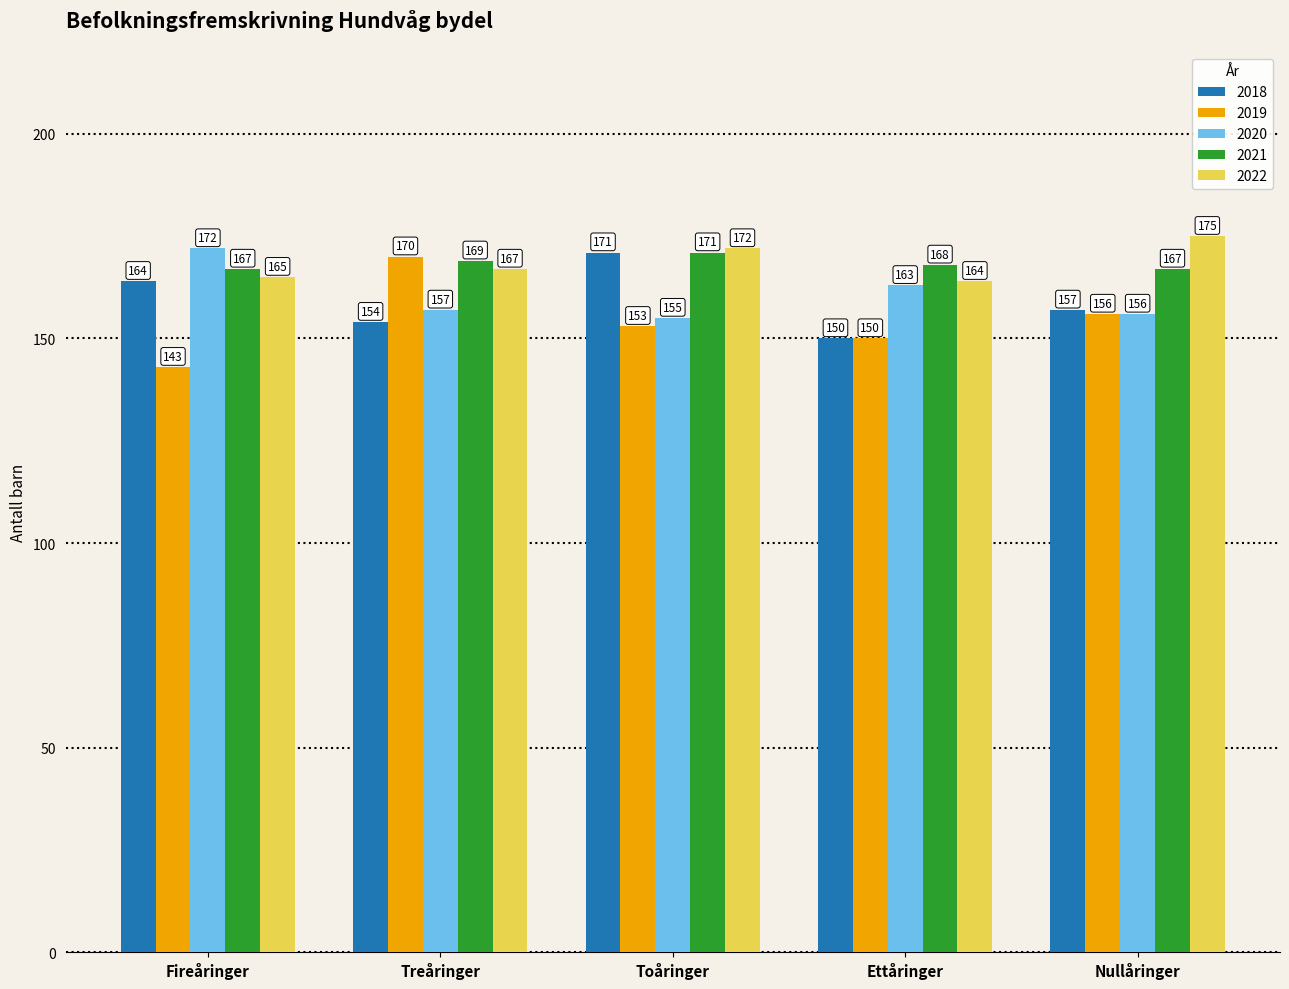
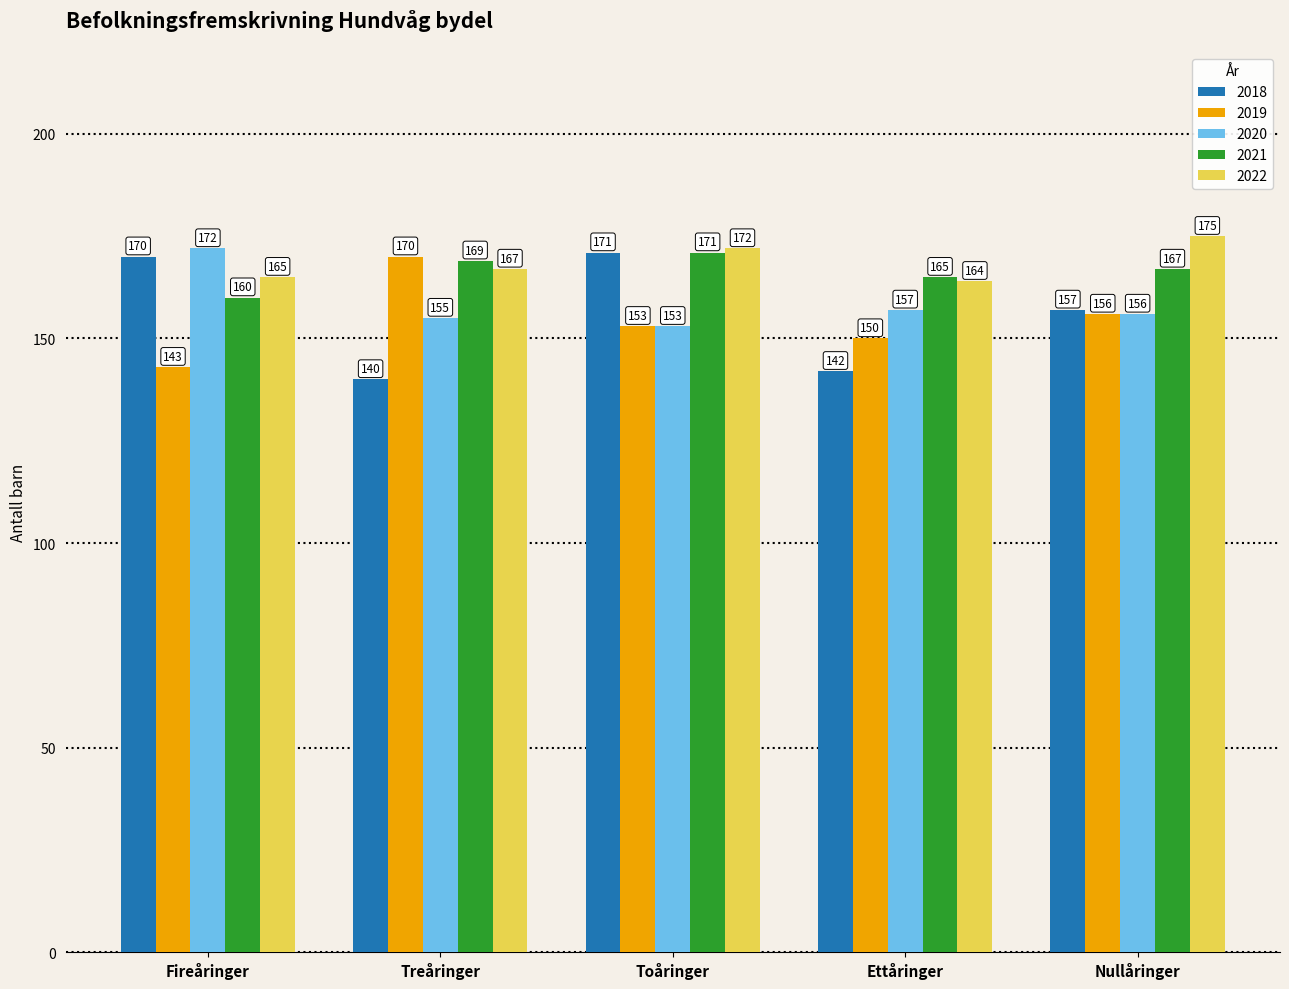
2018, Fireåringer: 164 -> 170
2021, Fireåringer: 167 -> 160
2018, Treåringer: 154 -> 140
2020, Treåringer: 157 -> 155
2020, Toåringer: 155 -> 153
2018, Ettåringer: 150 -> 142
2020, Ettåringer: 163 -> 157
2021, Ettåringer: 168 -> 165
